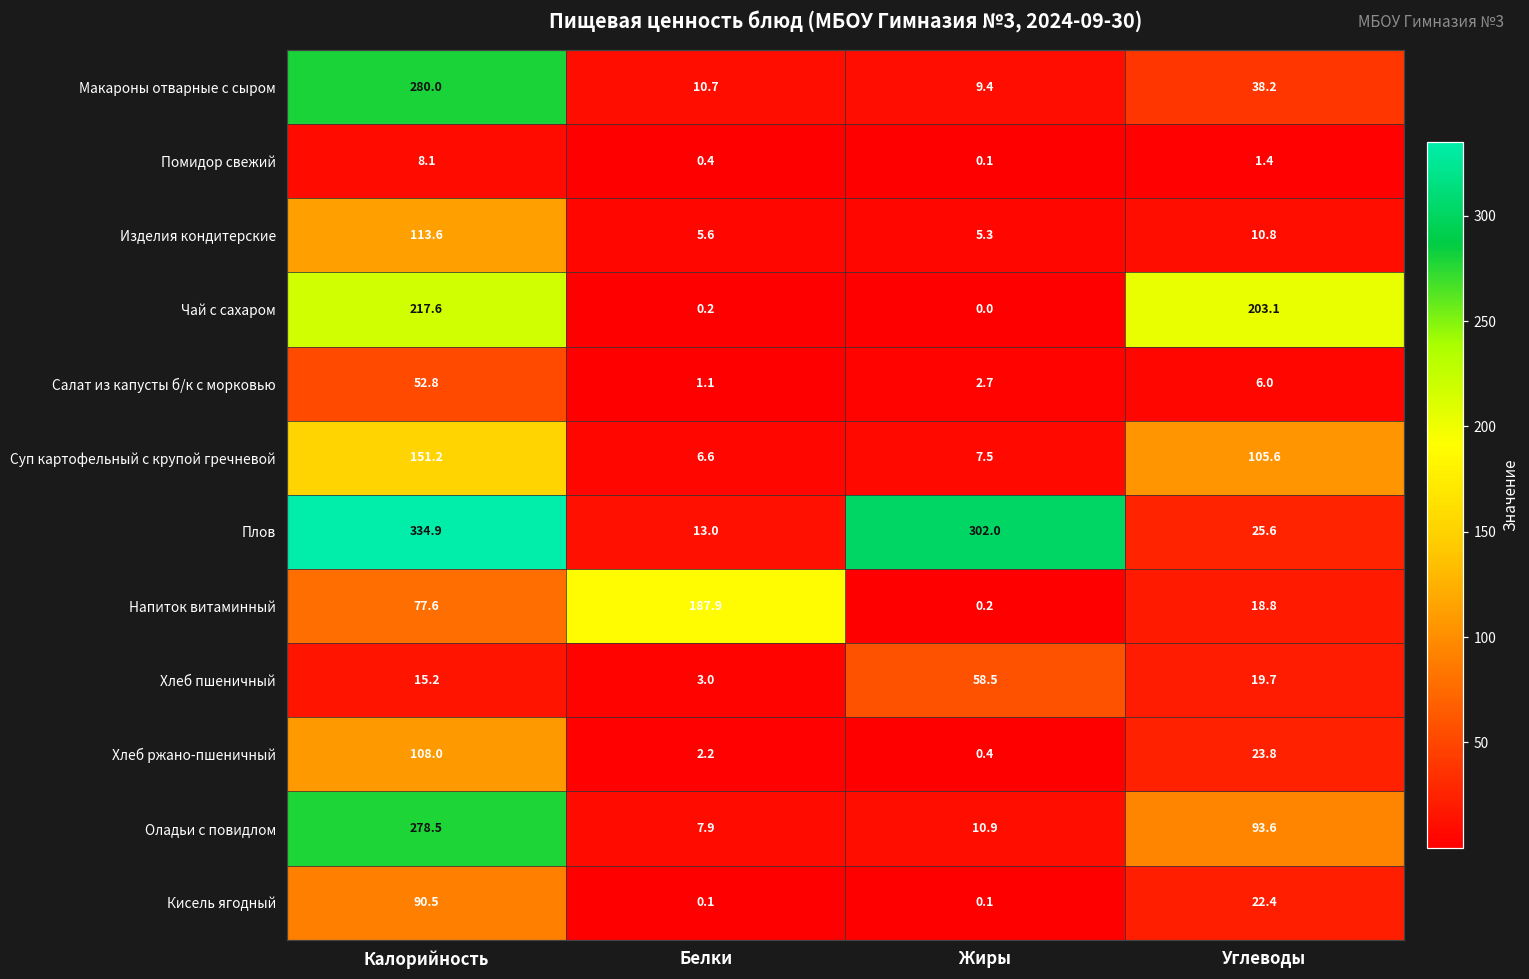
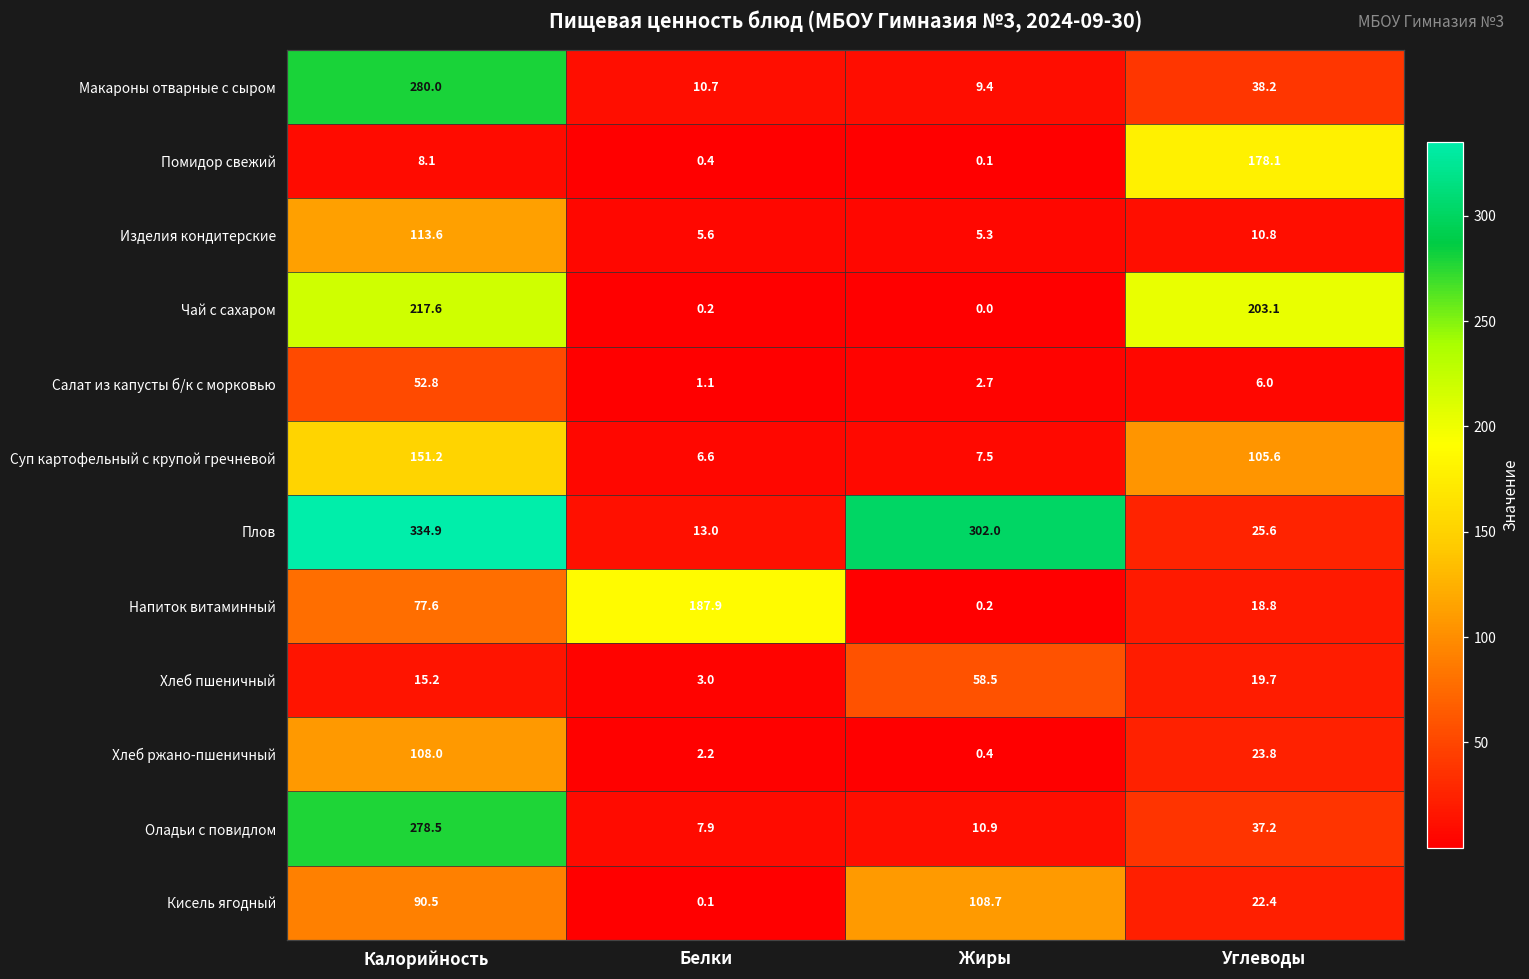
Помидор свежий, Углеводы: 1.4 -> 178.1
Оладьи с повидлом, Углеводы: 93.6 -> 37.2
Кисель ягодный, Жиры: 0.1 -> 108.7
